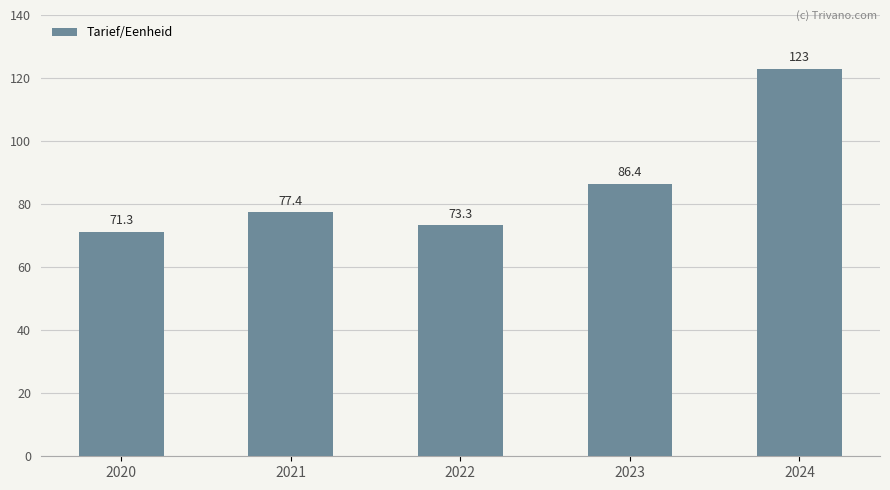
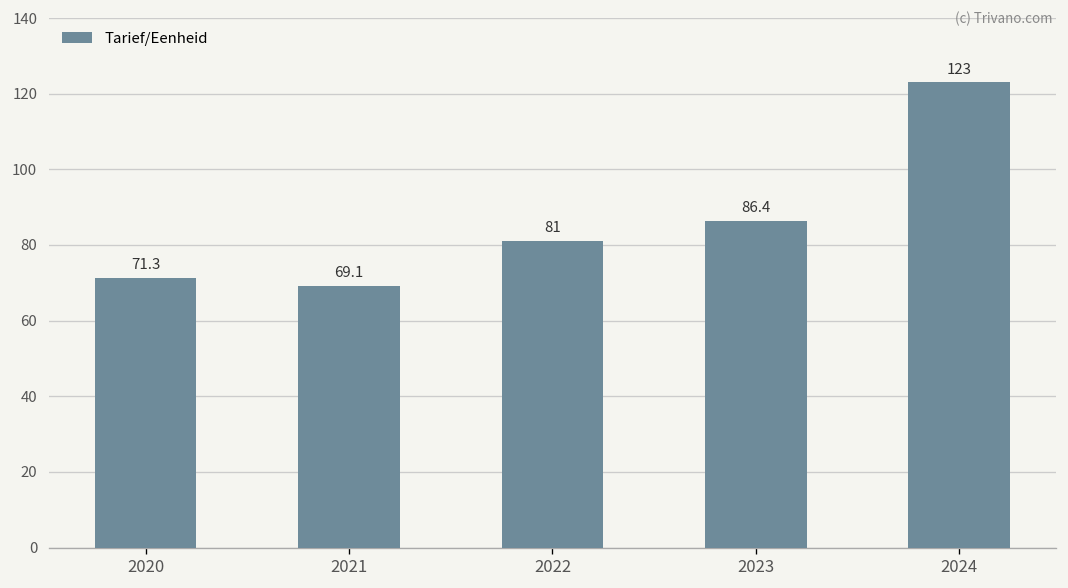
2021: 77.4 -> 69.1
2022: 73.3 -> 81
